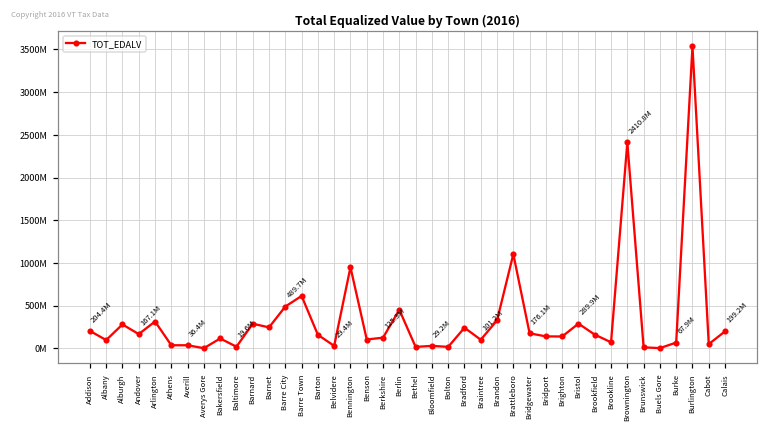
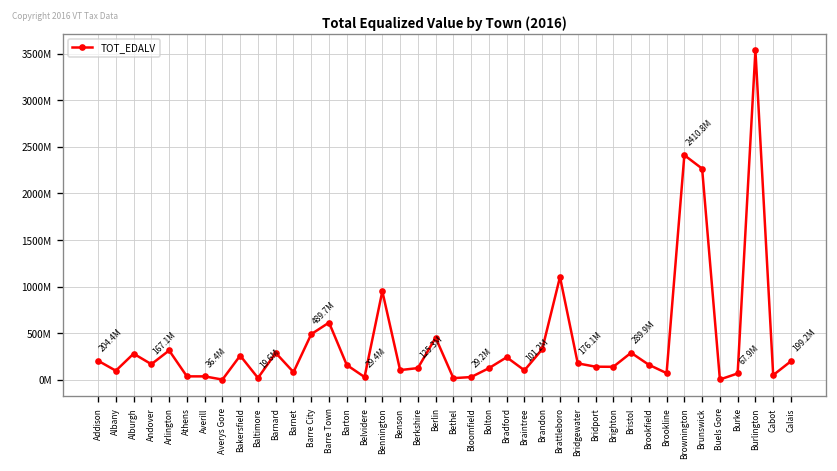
Bakersfield: 100000000 -> 300000000
Barnet: 200000000 -> 100000000
Bolton: 0 -> 100000000
Brunswick: 0 -> 2300000000
